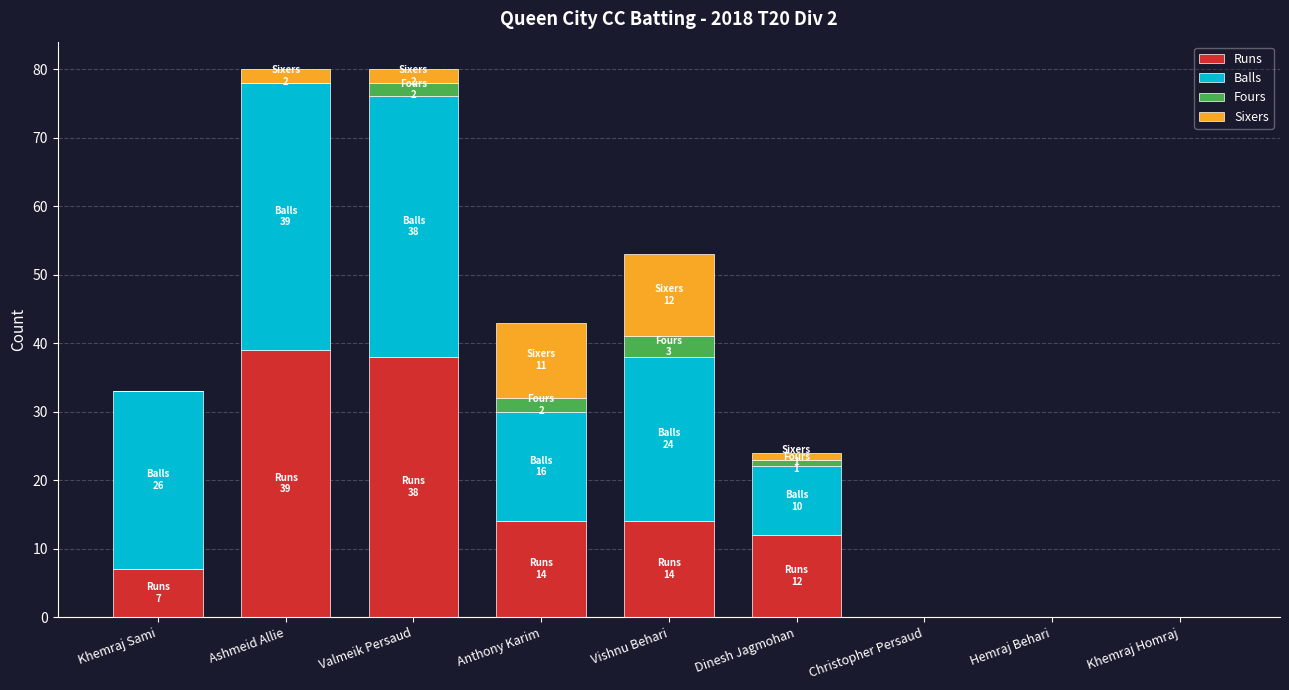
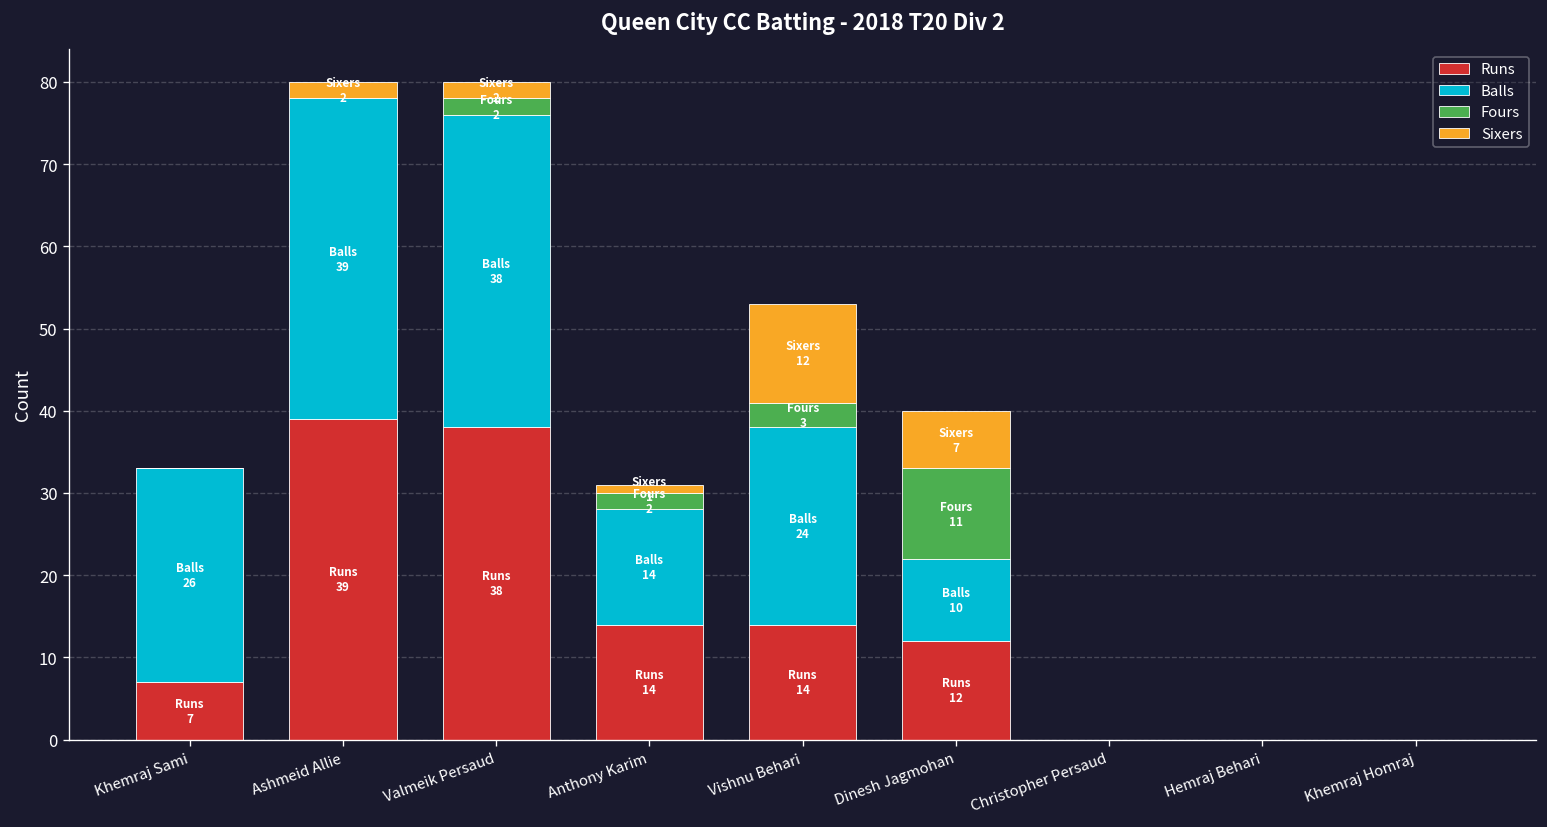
Balls, Anthony Karim: 16 -> 14
Sixers, Anthony Karim: 11 -> 1
Fours, Dinesh Jagmohan: 1 -> 11
Sixers, Dinesh Jagmohan: 1 -> 7
